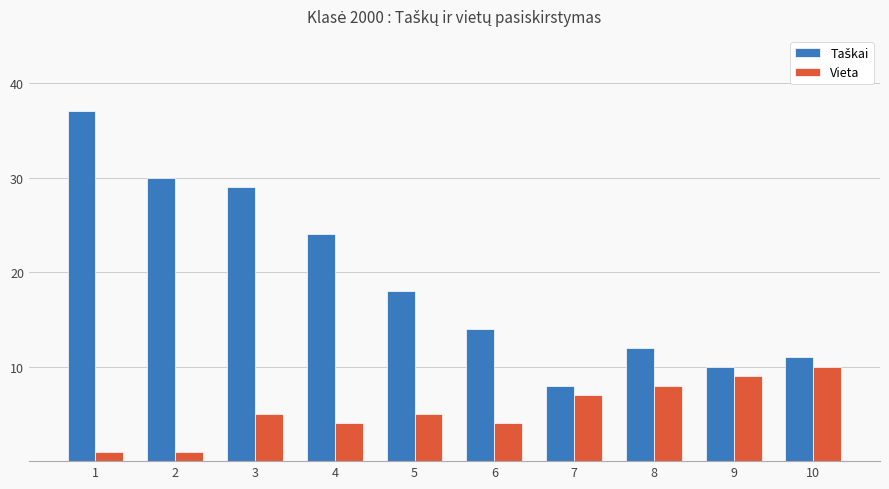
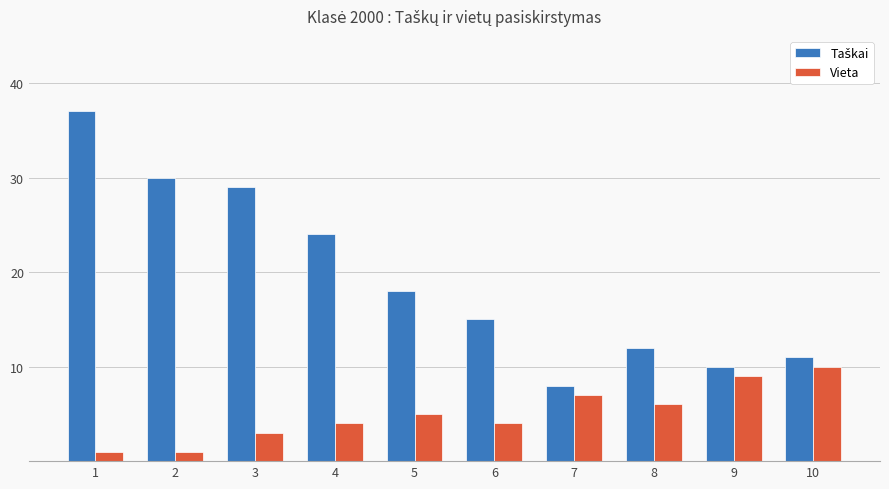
Vieta, 3: 5 -> 3
Taškai, 6: 14 -> 15
Vieta, 8: 8 -> 6
